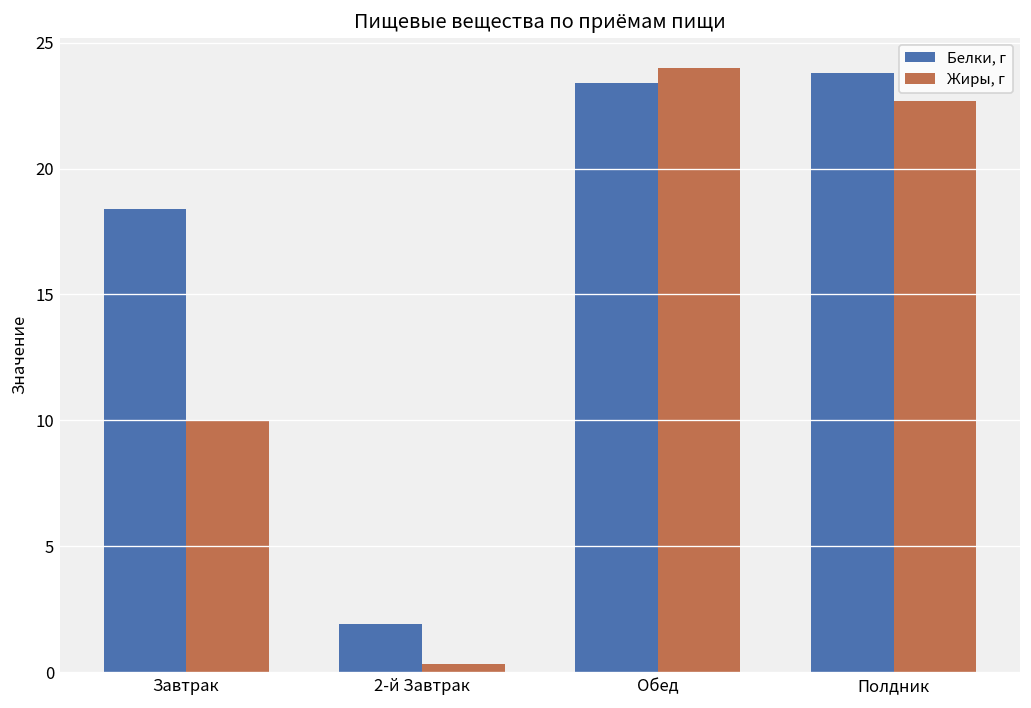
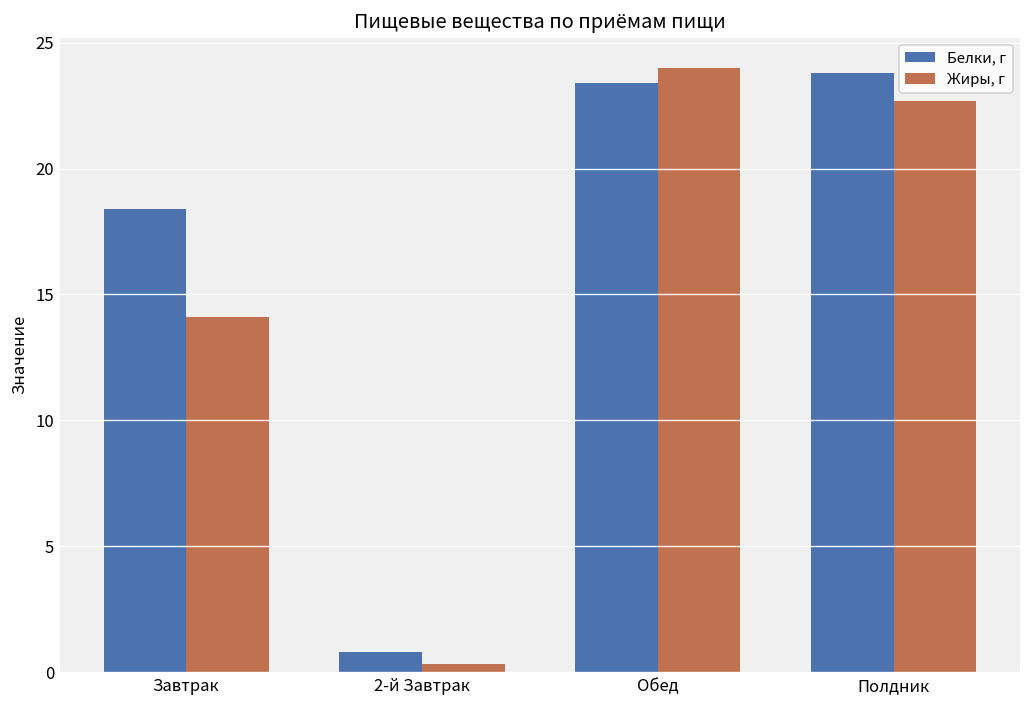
Жиры, г, Завтрак: 10.0 -> 14.1
Белки, г, 2-й Завтрак: 1.9 -> 0.8
